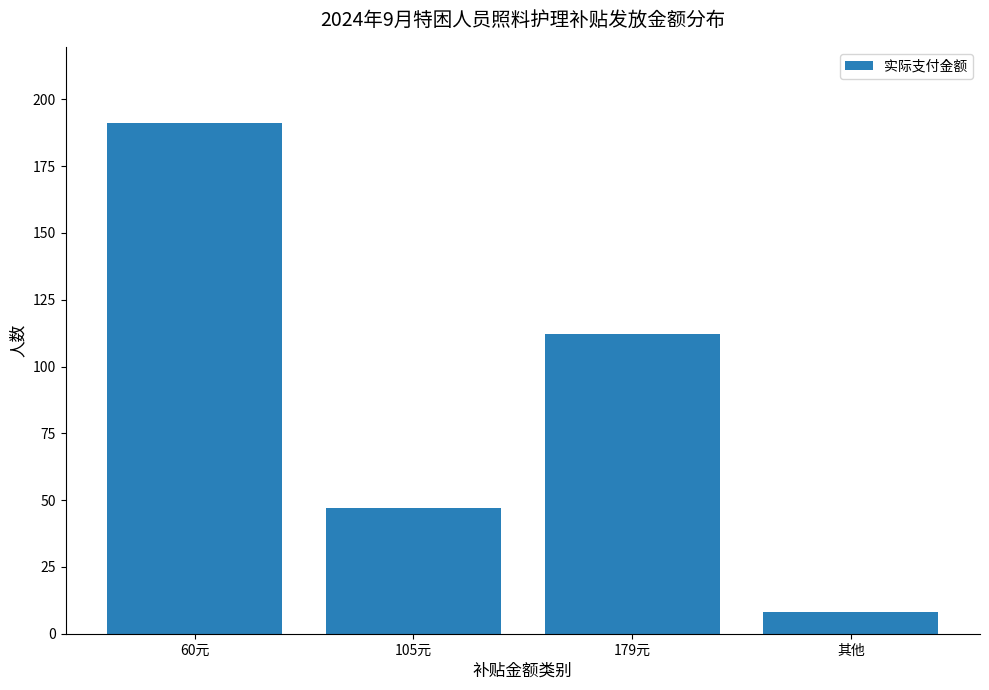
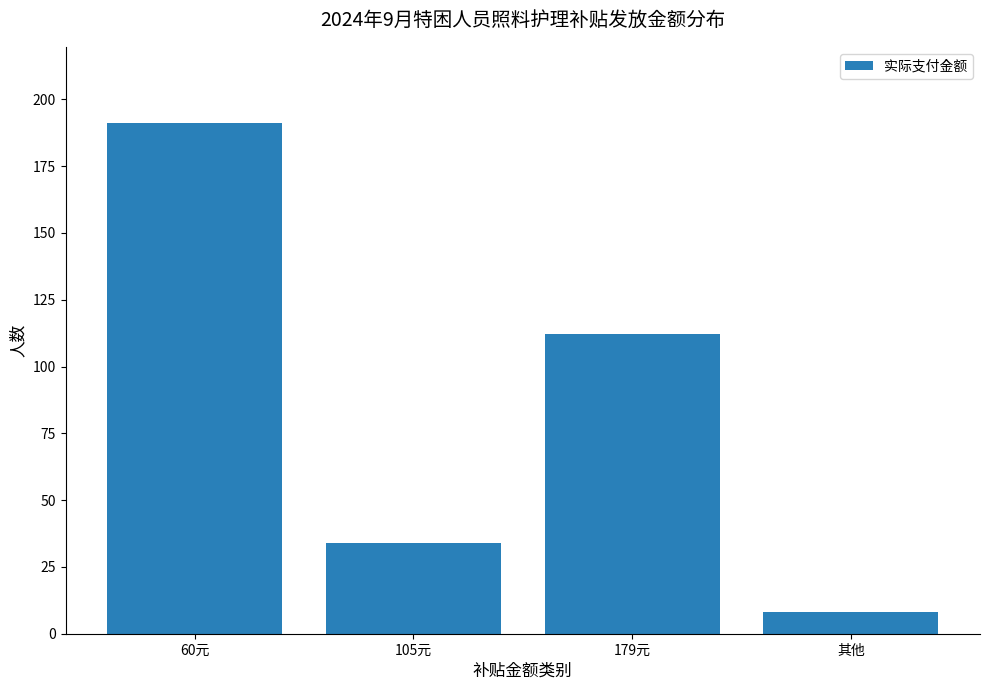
105元: 47 -> 34
